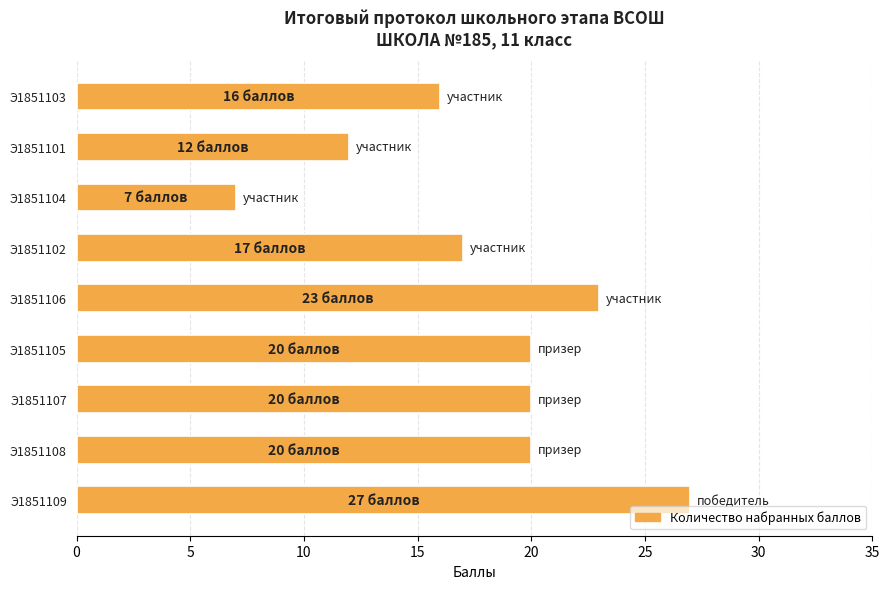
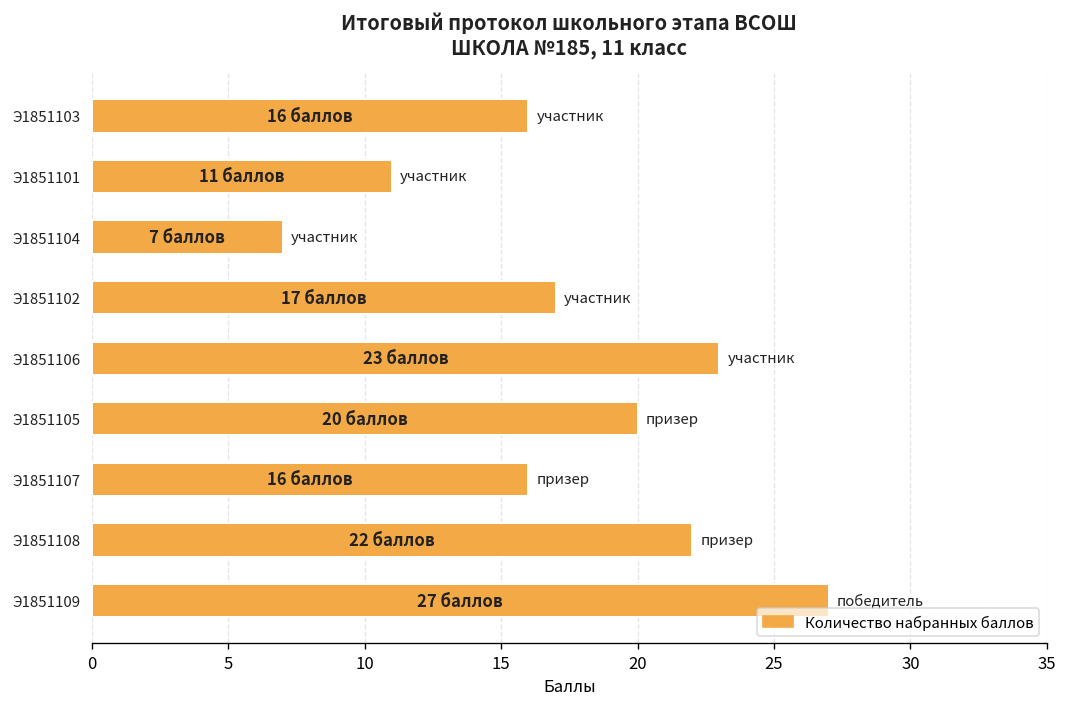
Э1851101: 12 -> 11
Э1851107: 20 -> 16
Э1851108: 20 -> 22
